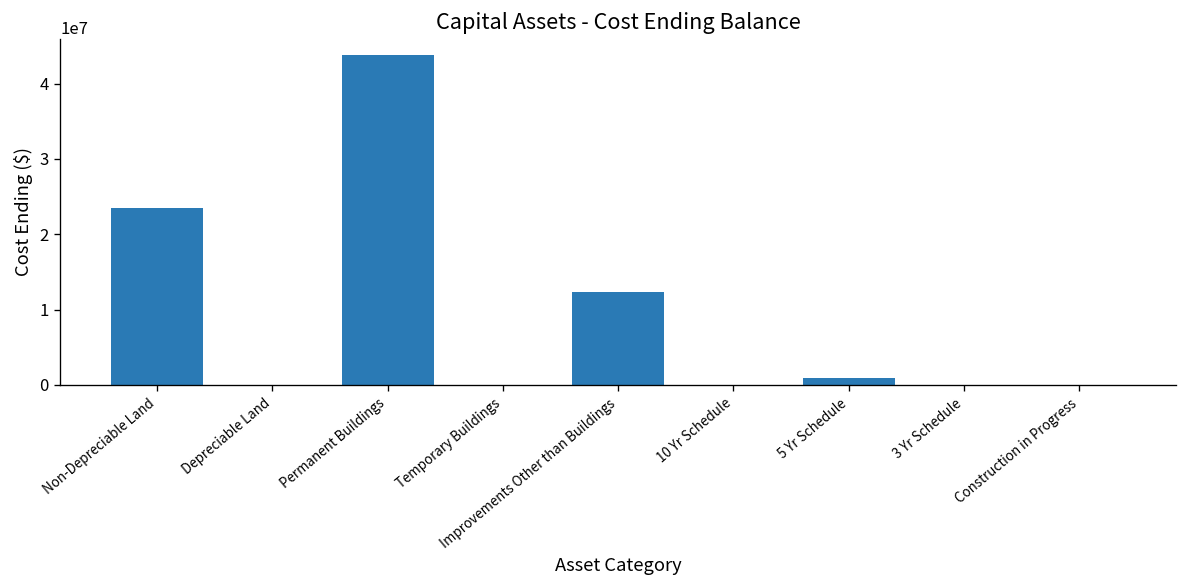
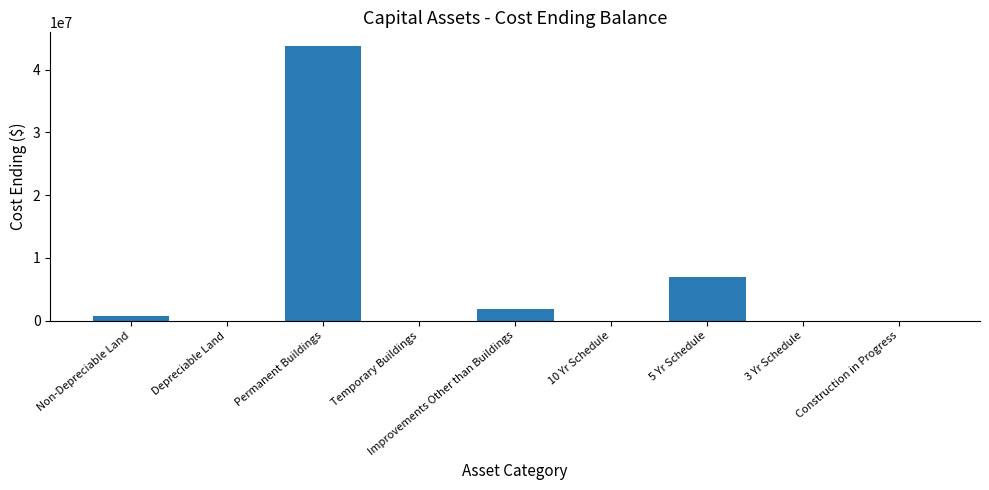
Non-Depreciable Land: 23000000 -> 1000000
Improvements Other than Buildings: 12000000 -> 2000000
5 Yr Schedule: 1000000 -> 7000000
